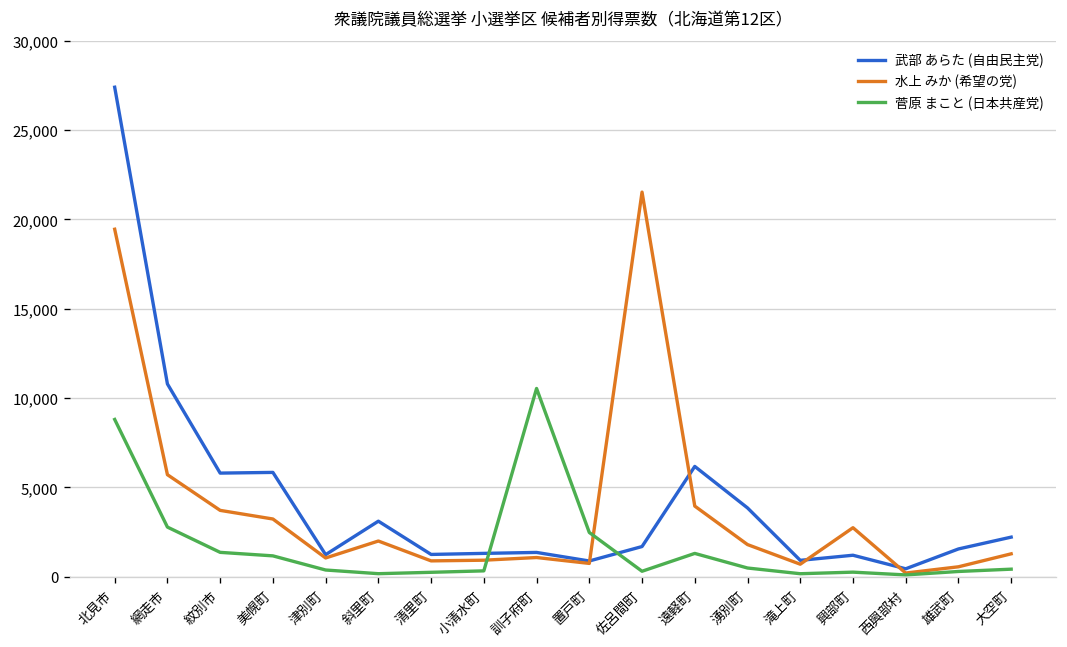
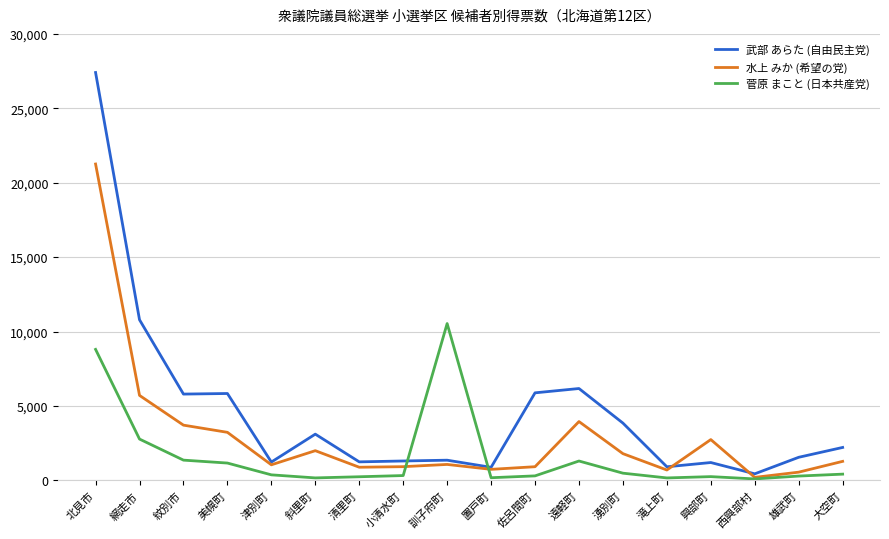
水上 みか (希望の党), 北見市: 19,500 -> 21,300
菅原 まこと (日本共産党), 置戸町: 2,500 -> 200
武部 あらた (自由民主党), 佐呂間町: 1,700 -> 5,900
水上 みか (希望の党), 佐呂間町: 21,500 -> 900
